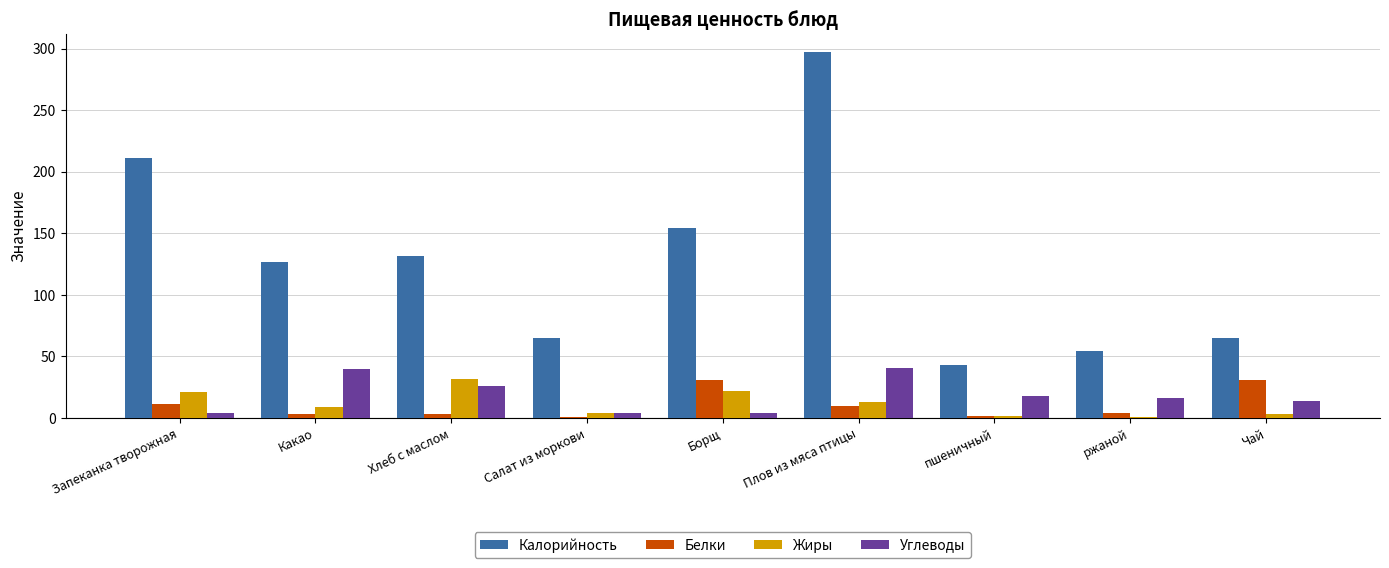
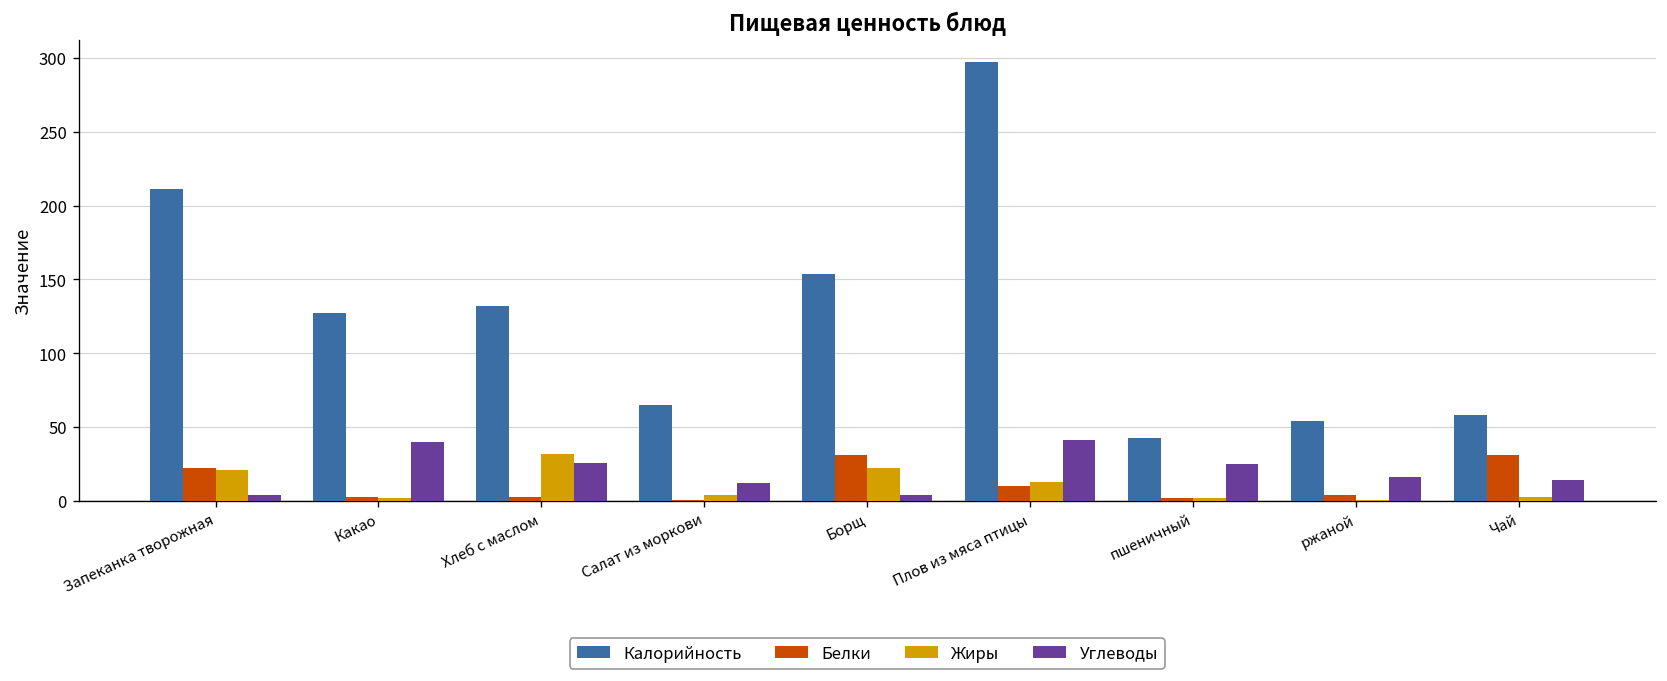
Белки, Запеканка творожная: 11 -> 22
Жиры, Какао: 9 -> 2
Углеводы, Салат из моркови: 4 -> 12
Углеводы, пшеничный: 18 -> 25
Калорийность, Чай: 65 -> 58
